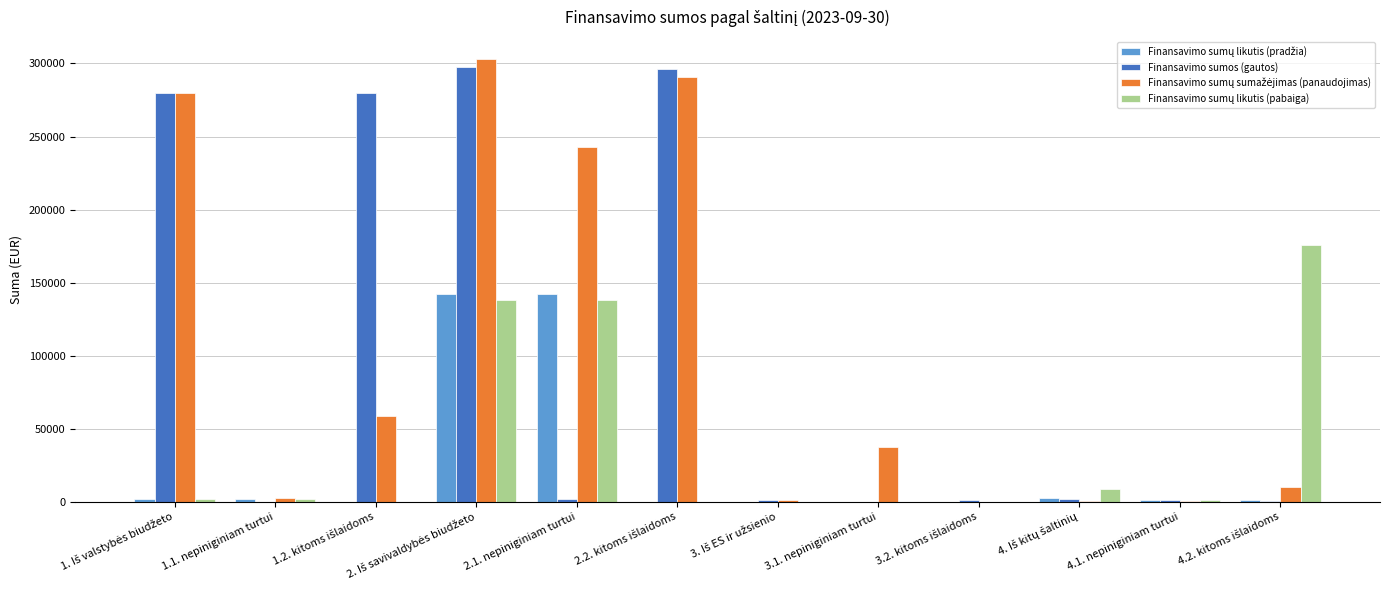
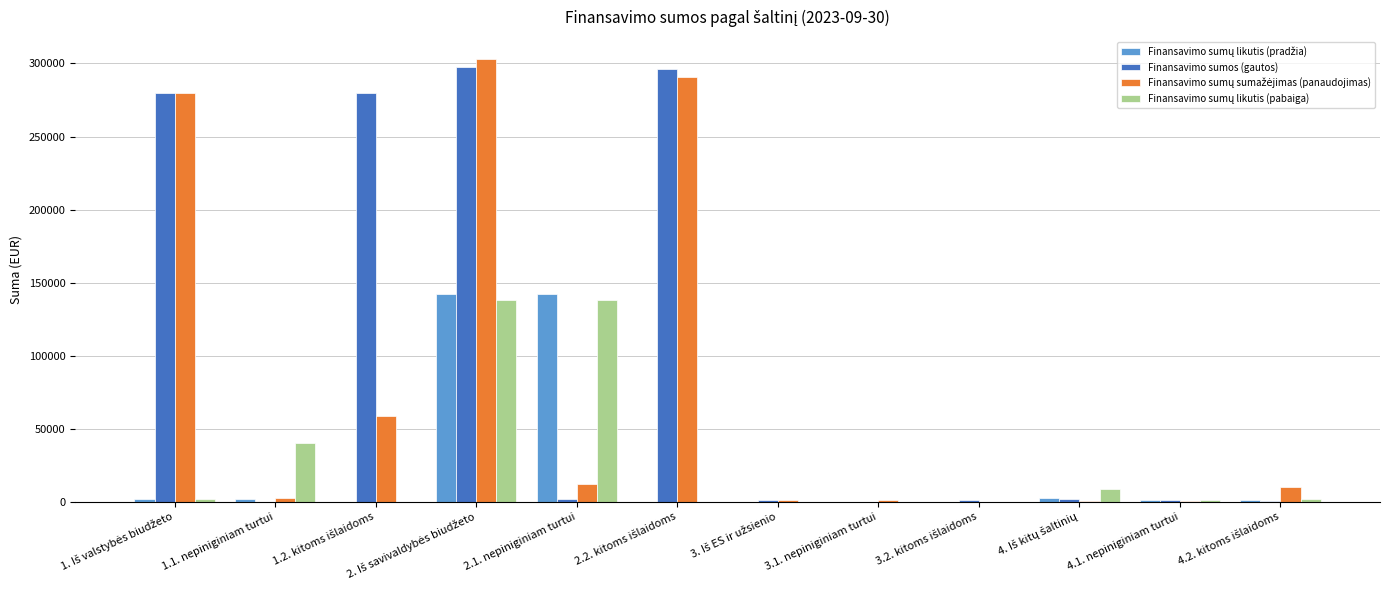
Finansavimo sumų likutis (pabaiga), 1.1. nepiniginiam turtui: 2000 -> 40000
Finansavimo sumų sumažėjimas (panaudojimas), 2.1. nepiniginiam turtui: 243000 -> 12000
Finansavimo sumų sumažėjimas (panaudojimas), 3.1. nepiniginiam turtui: 38000 -> 1000
Finansavimo sumų likutis (pabaiga), 4.2. kitoms išlaidoms: 176000 -> 2000
